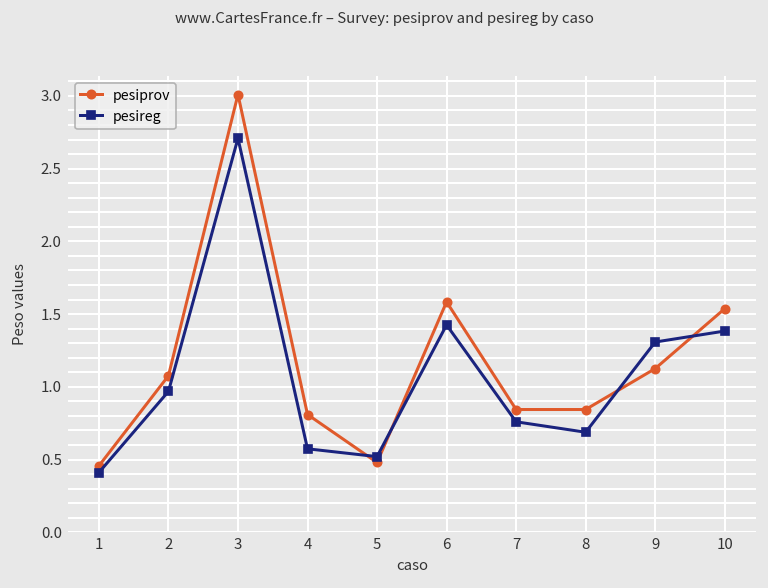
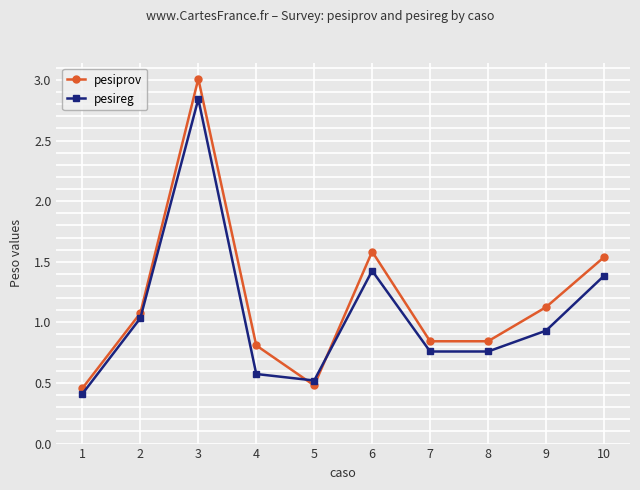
pesireg, 2: 0.97 -> 1.03
pesireg, 3: 2.71 -> 2.84
pesireg, 8: 0.69 -> 0.76
pesireg, 9: 1.31 -> 0.93
